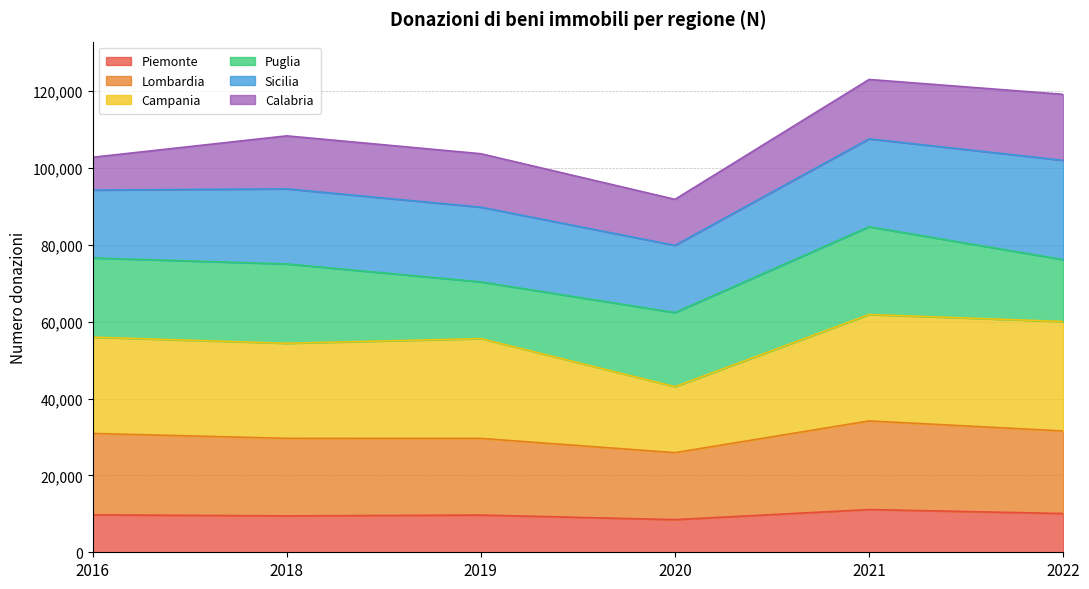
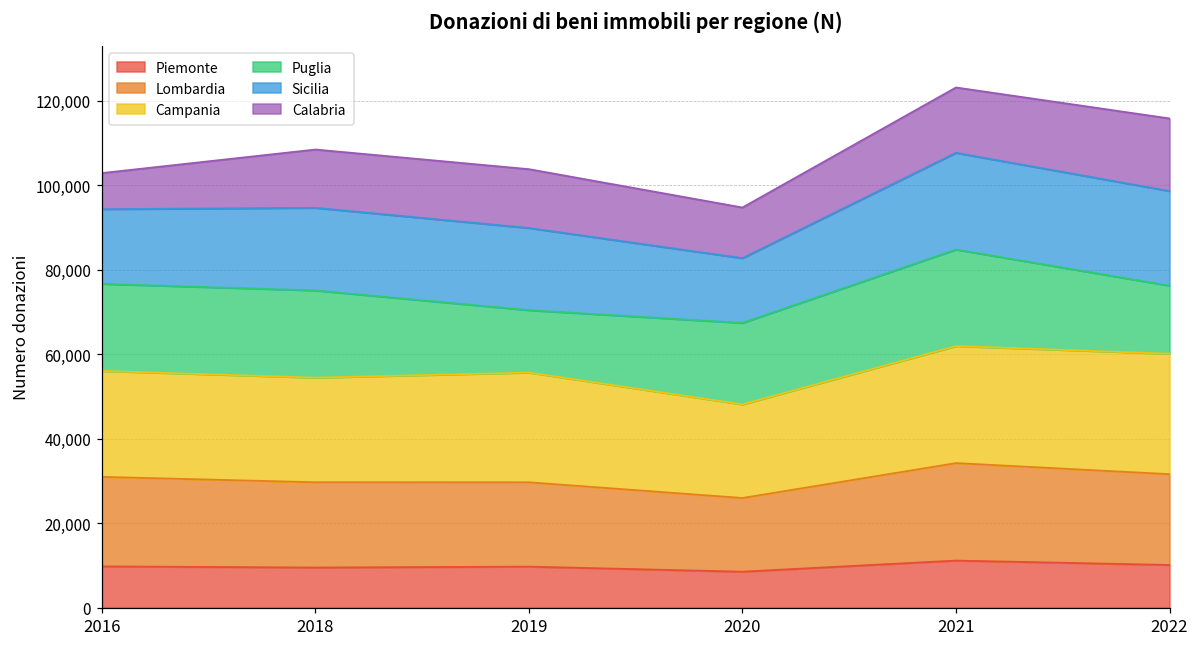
Campania, 2020: 17,000 -> 22,000
Sicilia, 2020: 17,000 -> 15,000
Sicilia, 2022: 26,000 -> 22,000
